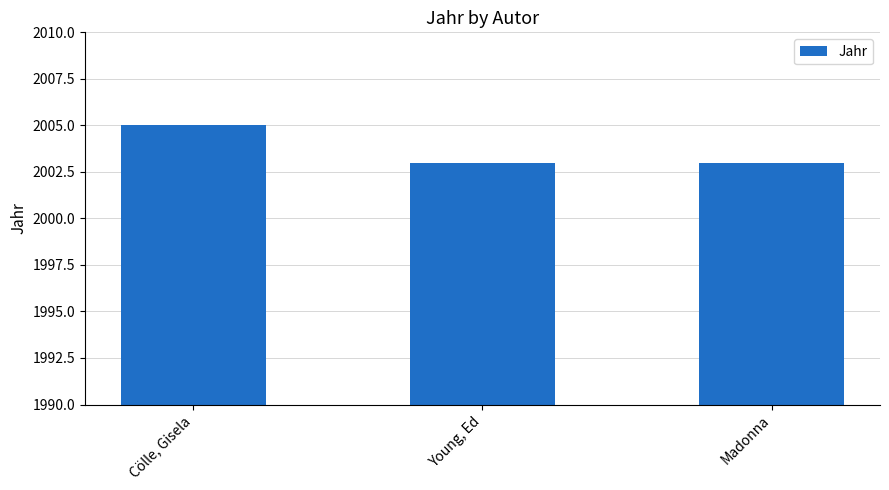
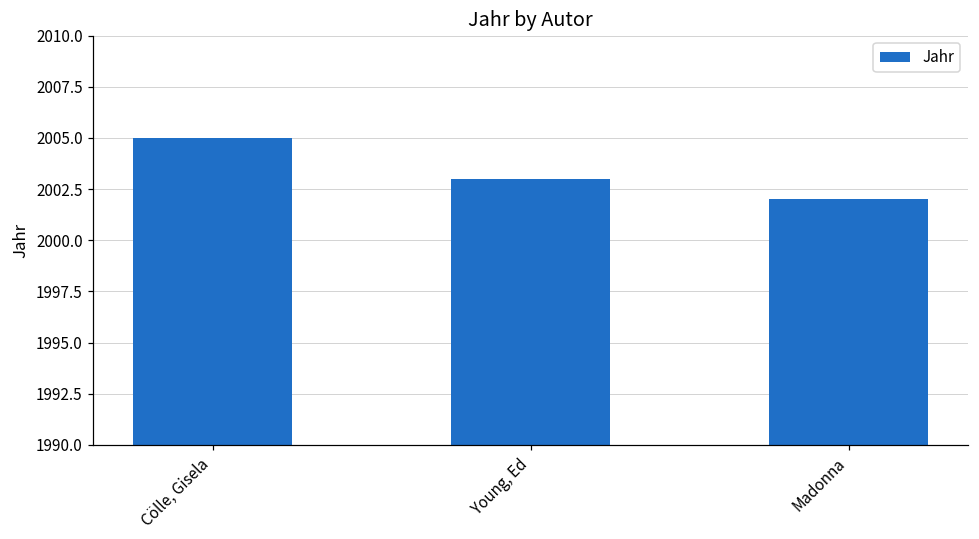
Madonna: 2003 -> 2002
